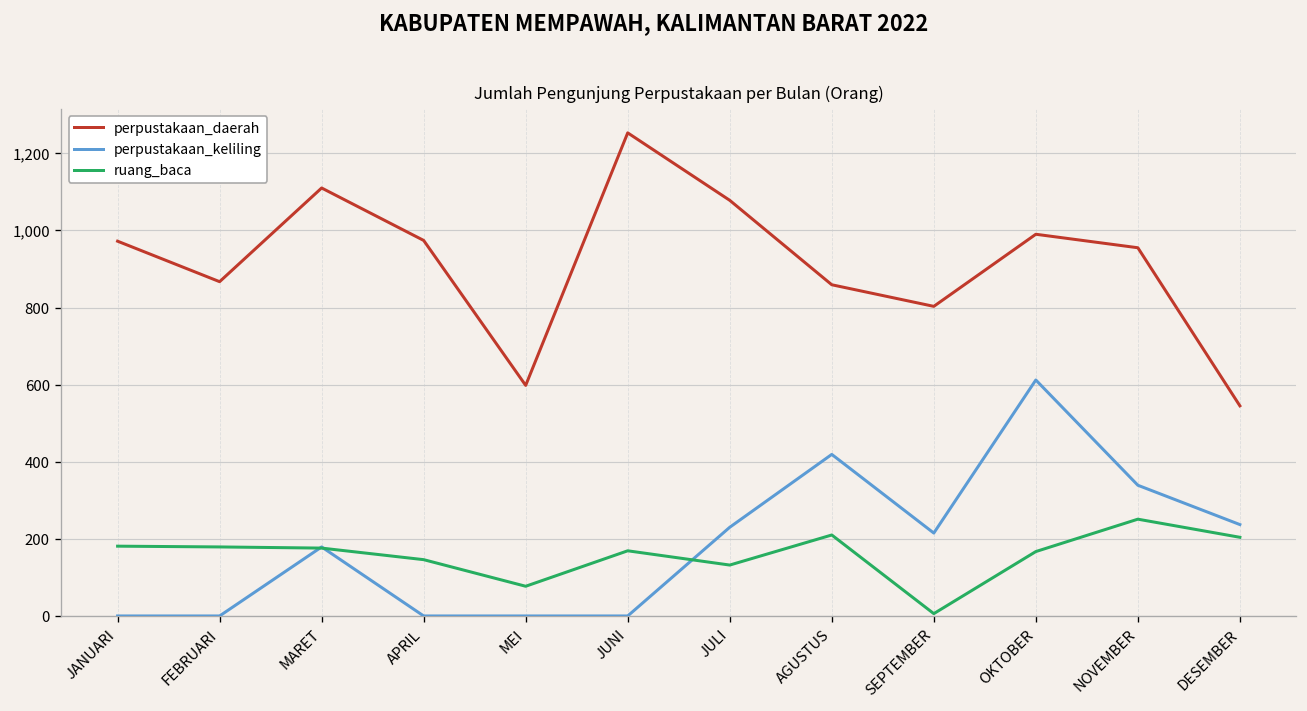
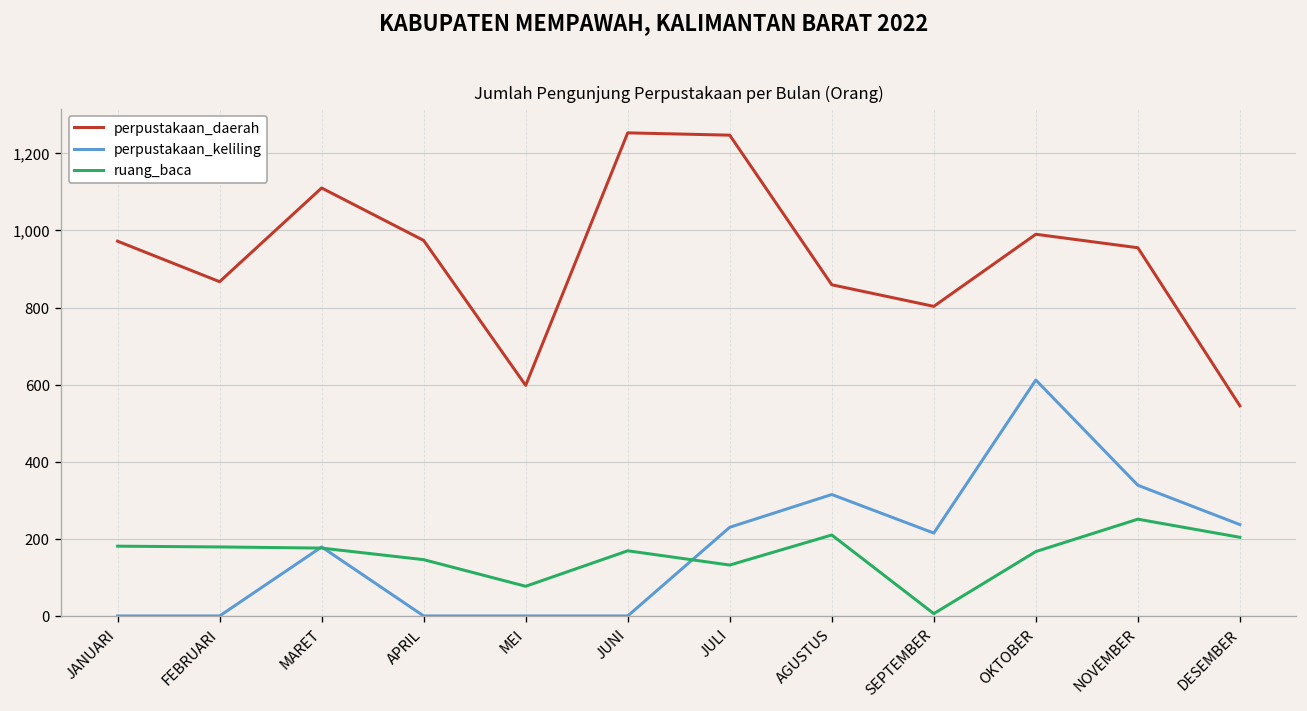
perpustakaan_daerah, JULI: 1,080 -> 1,250
perpustakaan_keliling, AGUSTUS: 420 -> 320
